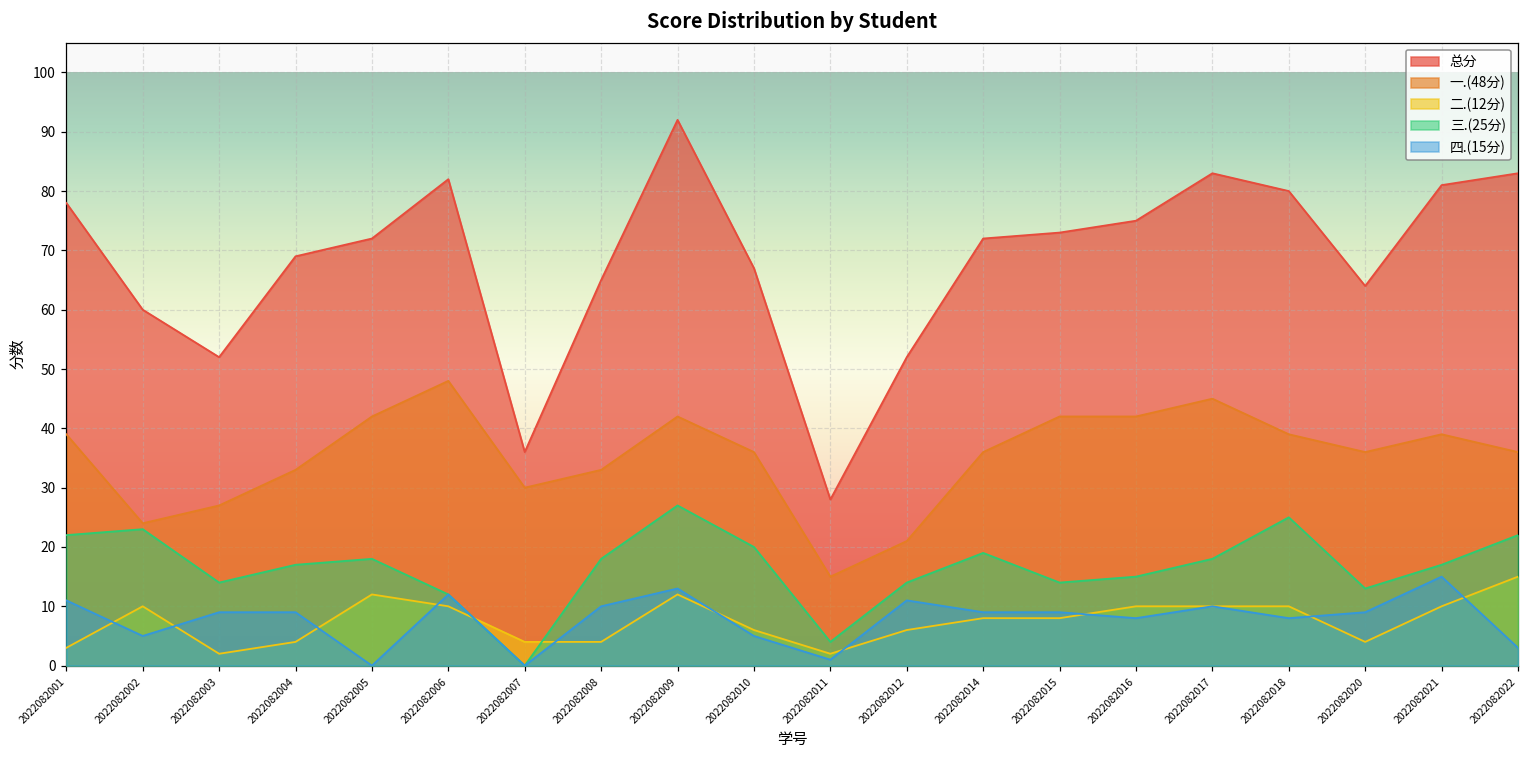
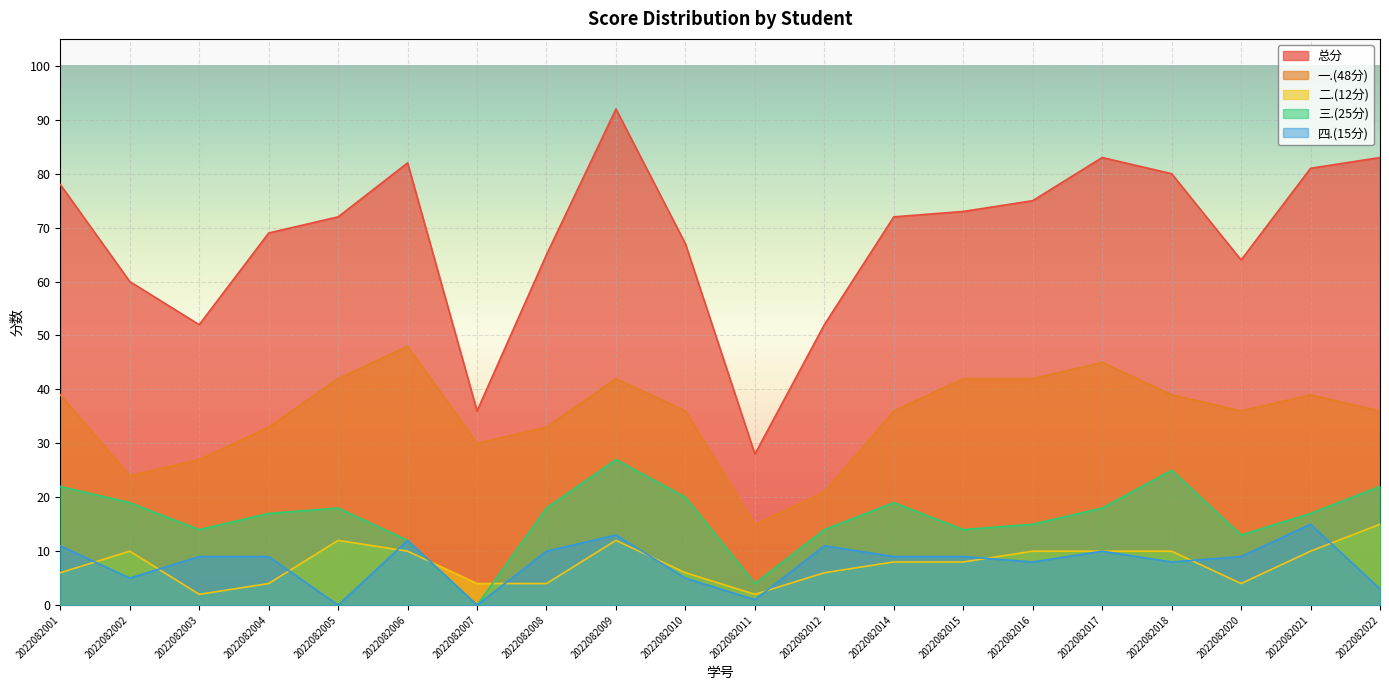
二.(12分), 2022082001: 3 -> 6
三.(25分), 2022082002: 23 -> 19
